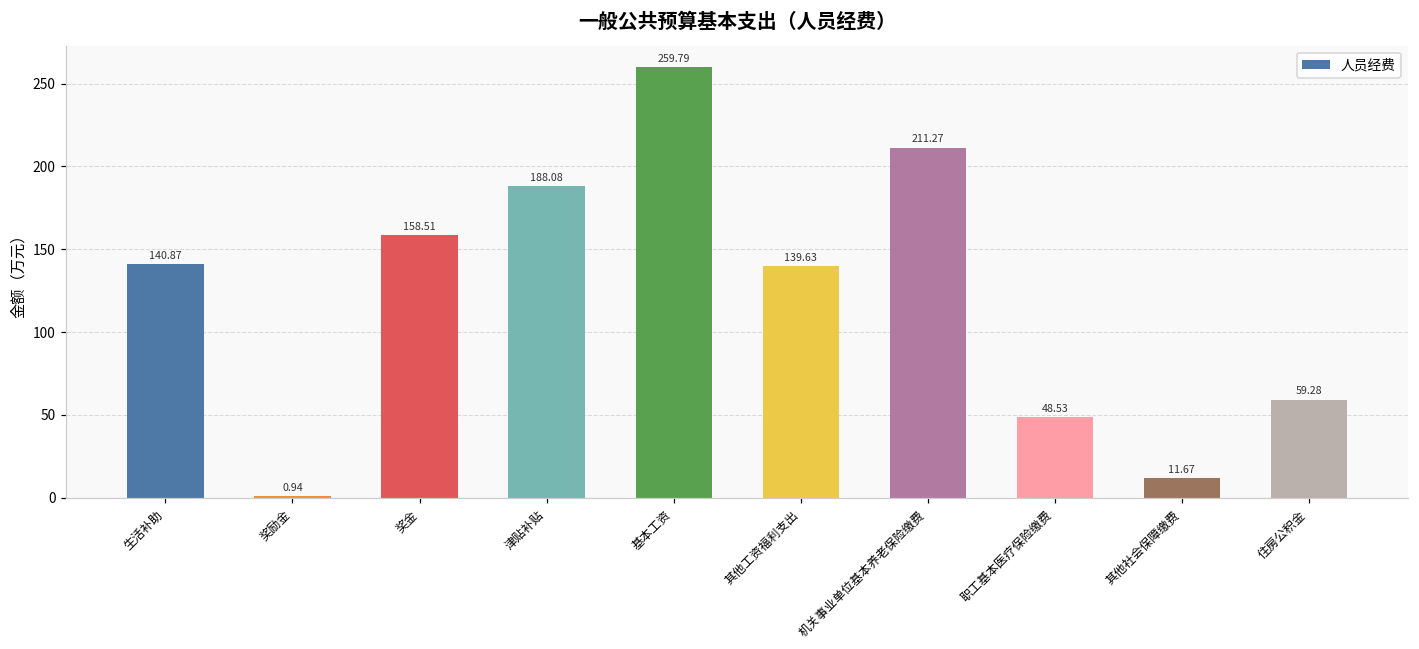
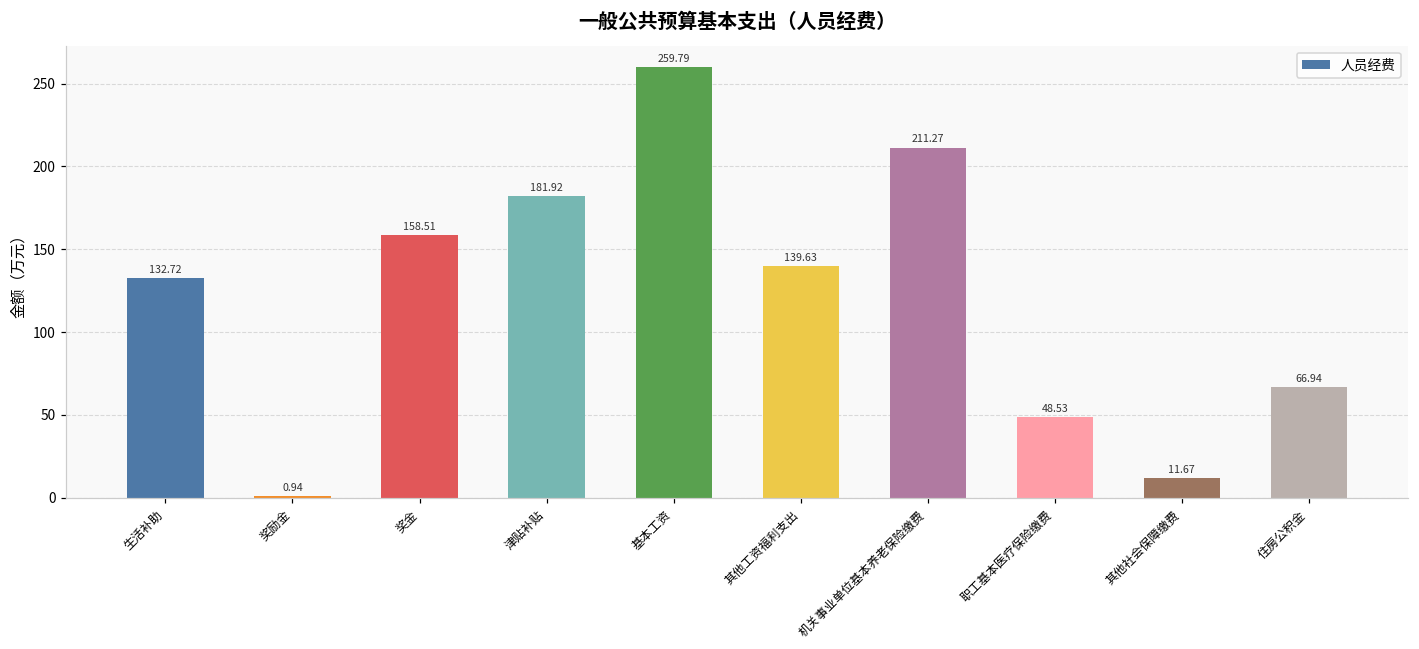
生活补助: 140.87 -> 132.72
津贴补贴: 188.08 -> 181.92
住房公积金: 59.28 -> 66.94
